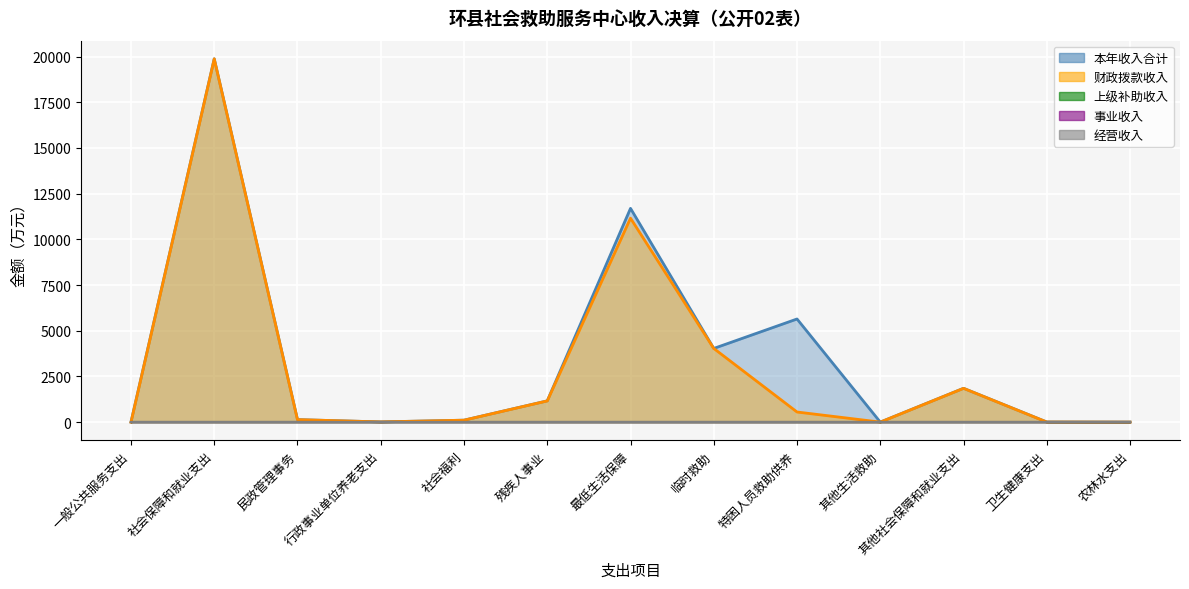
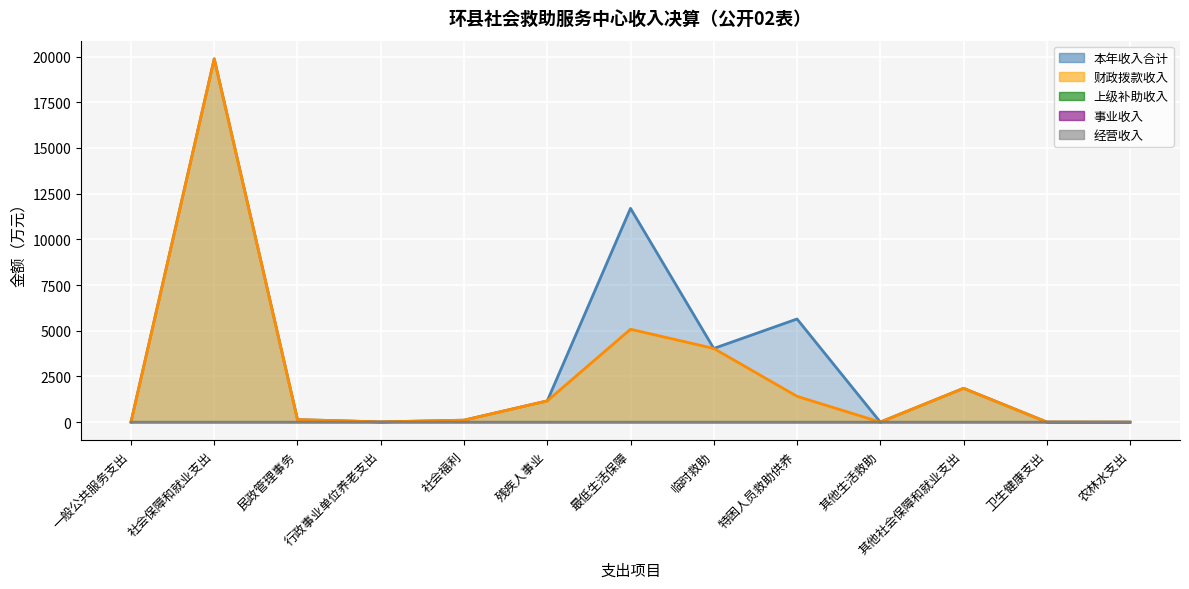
财政拨款收入, 最低生活保障: 11200 -> 5100
财政拨款收入, 特困人员救助供养: 600 -> 1400
